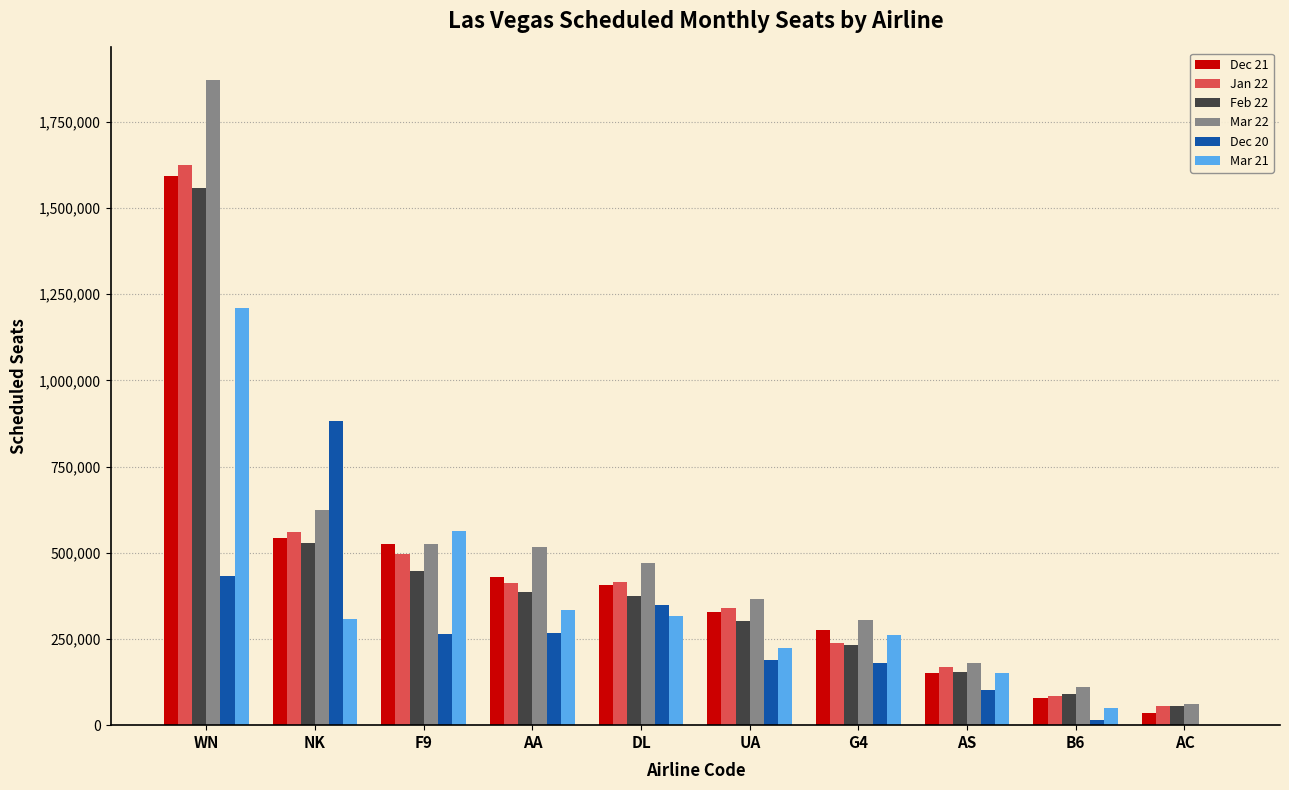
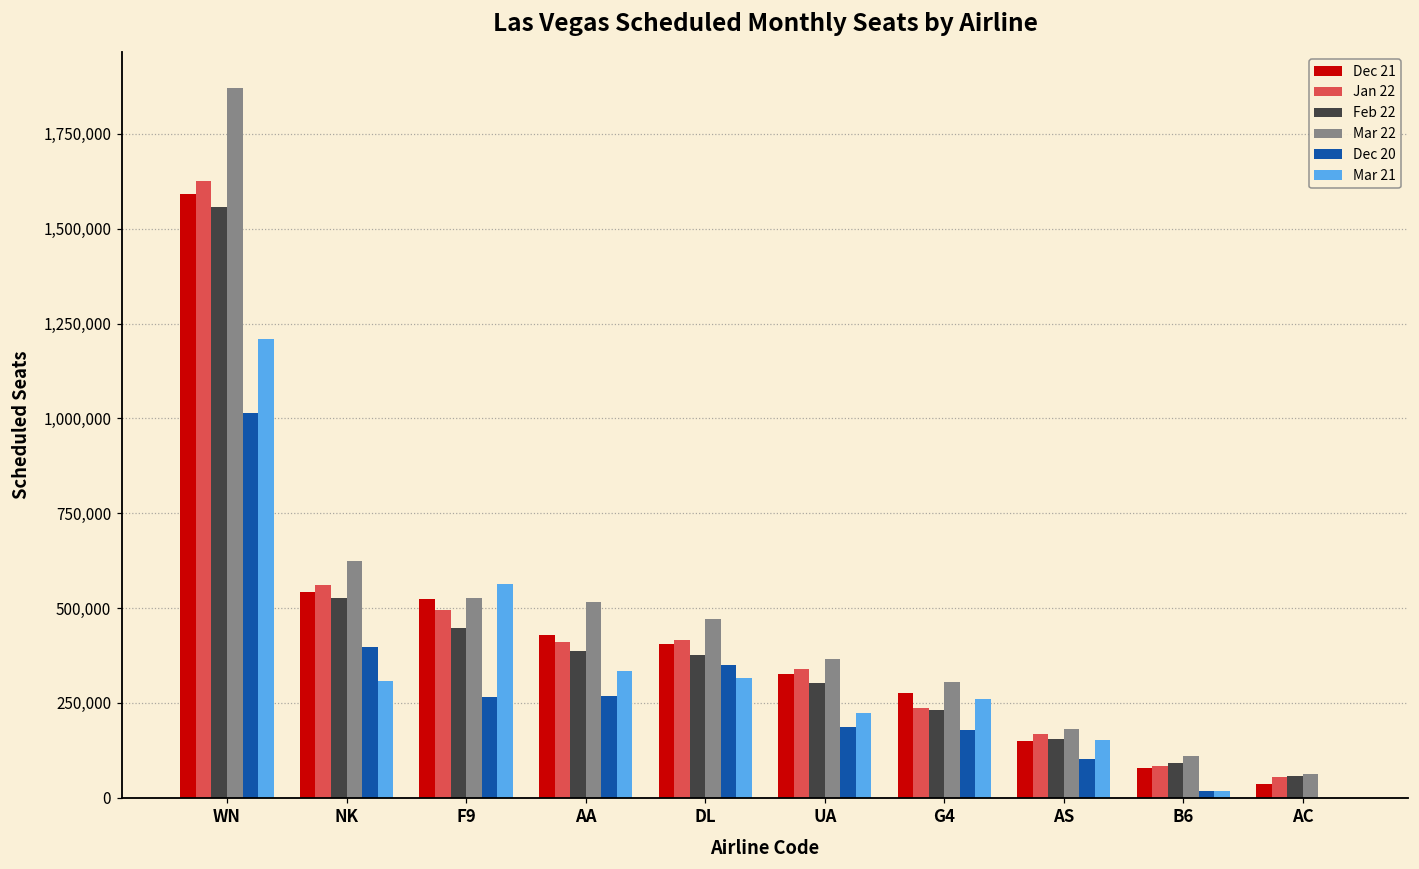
Dec 20, WN: 430,000 -> 1,020,000
Dec 20, NK: 880,000 -> 400,000
Mar 21, B6: 50,000 -> 20,000
